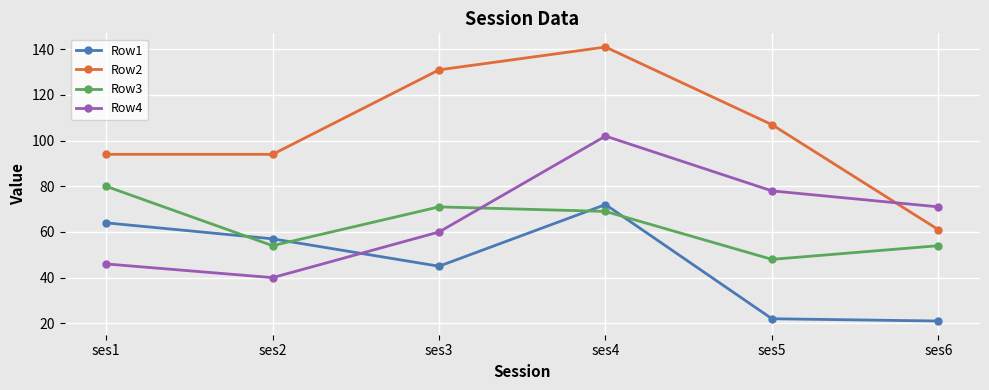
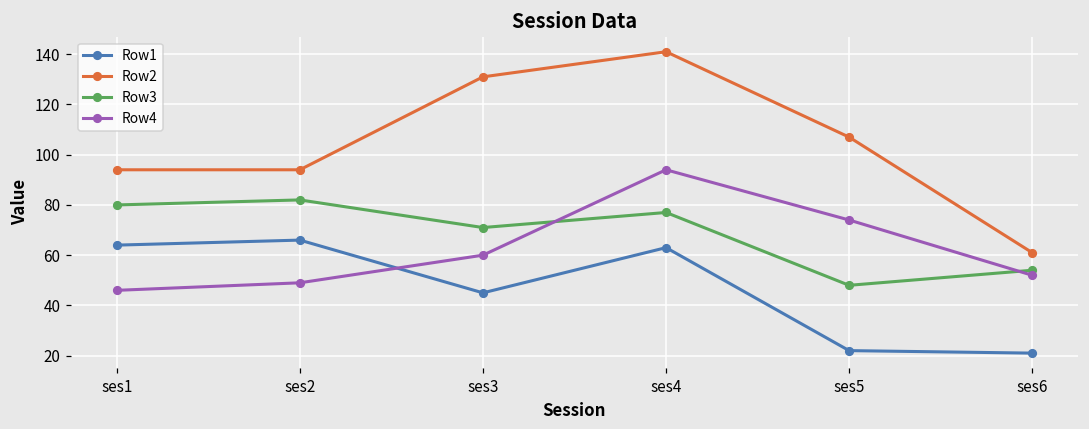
Row1, ses2: 57 -> 66
Row3, ses2: 54 -> 82
Row4, ses2: 40 -> 49
Row1, ses4: 72 -> 63
Row3, ses4: 69 -> 77
Row4, ses4: 102 -> 94
Row4, ses5: 78 -> 74
Row4, ses6: 71 -> 52
